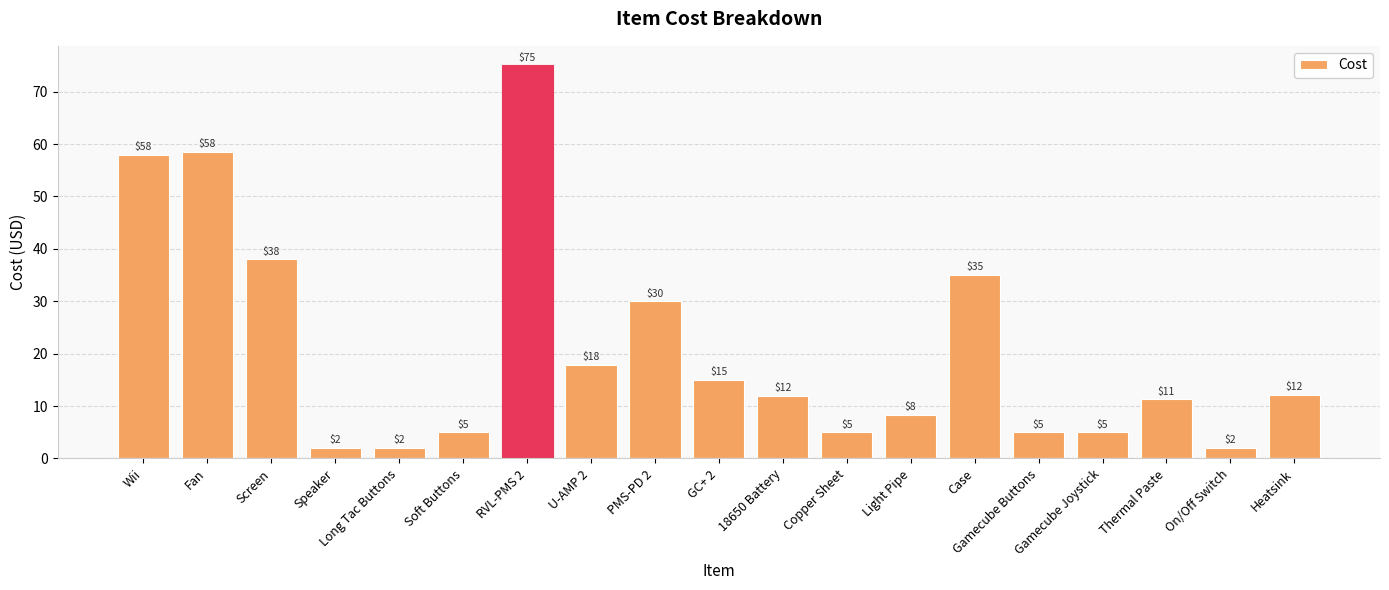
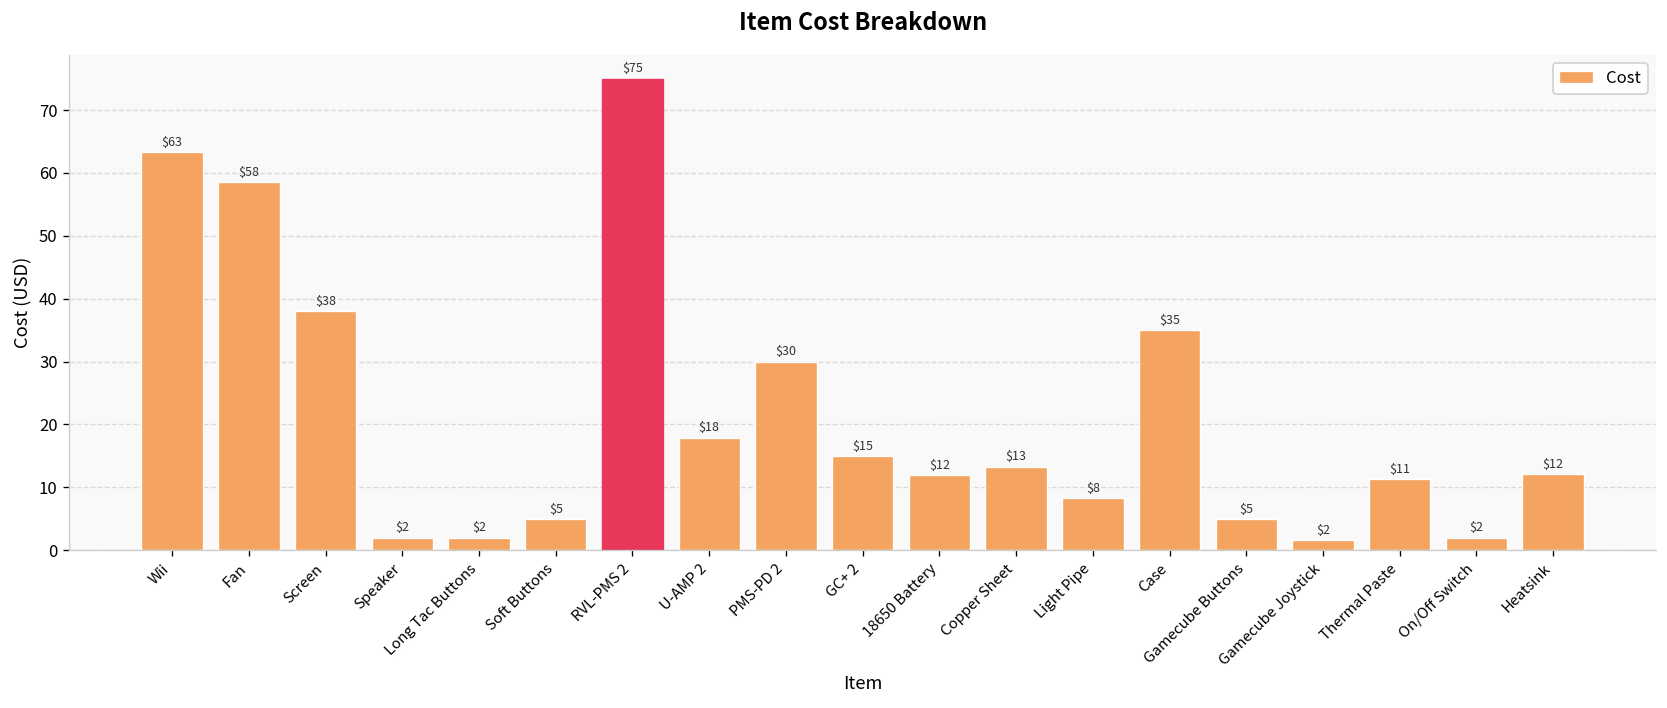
Wii: $58 -> $63
Copper Sheet: $5 -> $13
Gamecube Joystick: $5 -> $2
